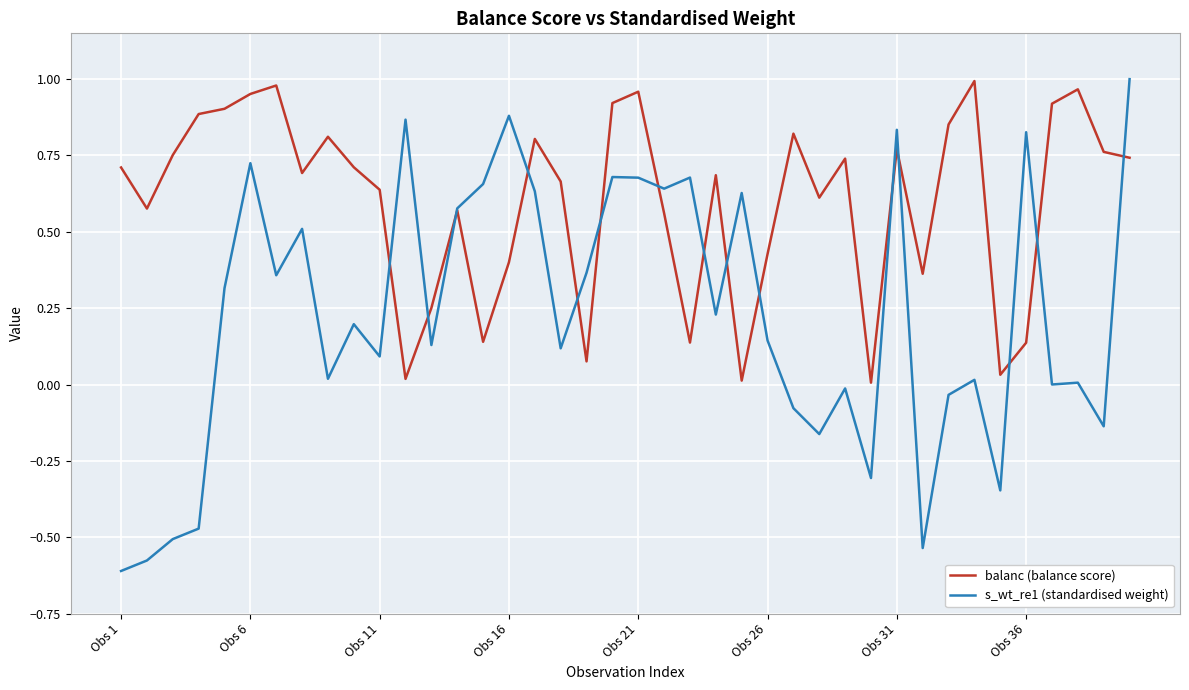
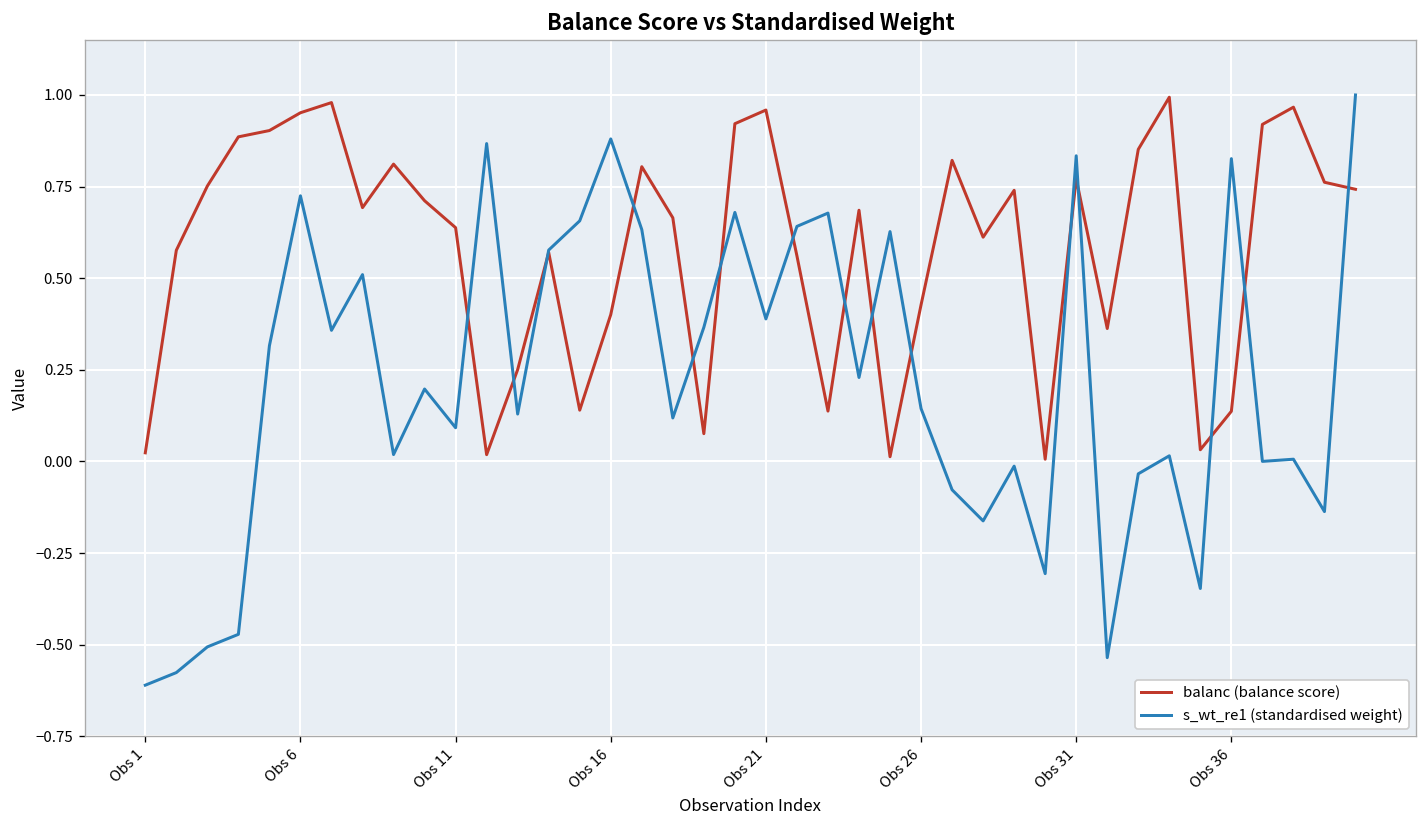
balanc (balance score), Obs 1: 0.71 -> 0.02
s_wt_re1 (standardised weight), Obs 21: 0.68 -> 0.39
